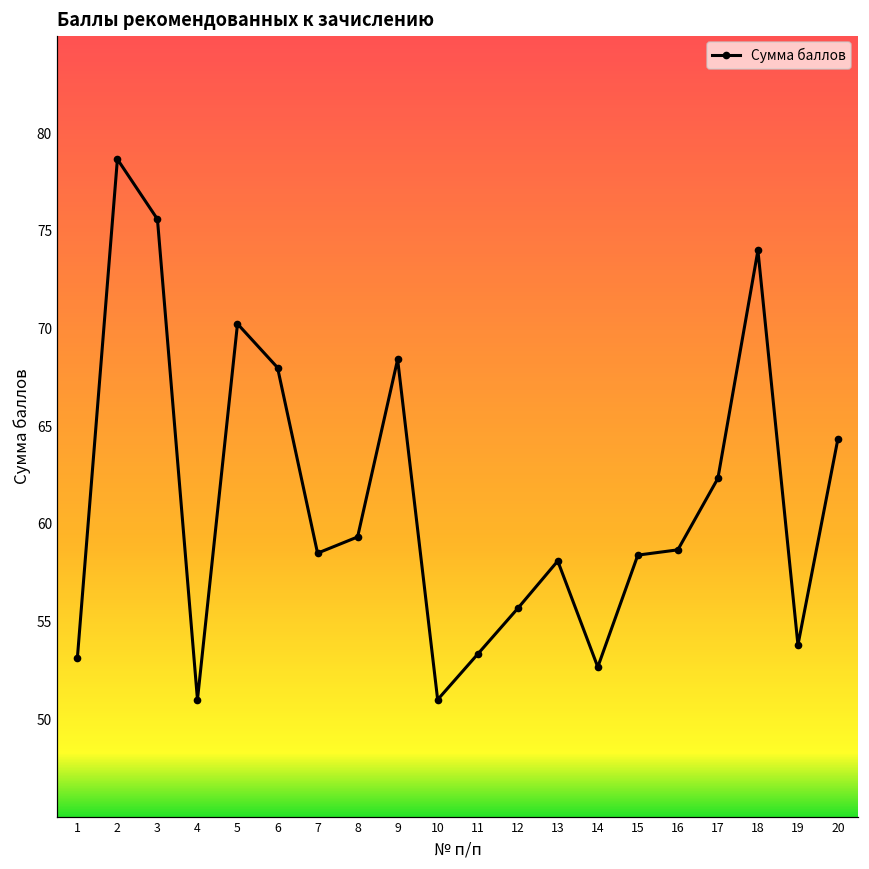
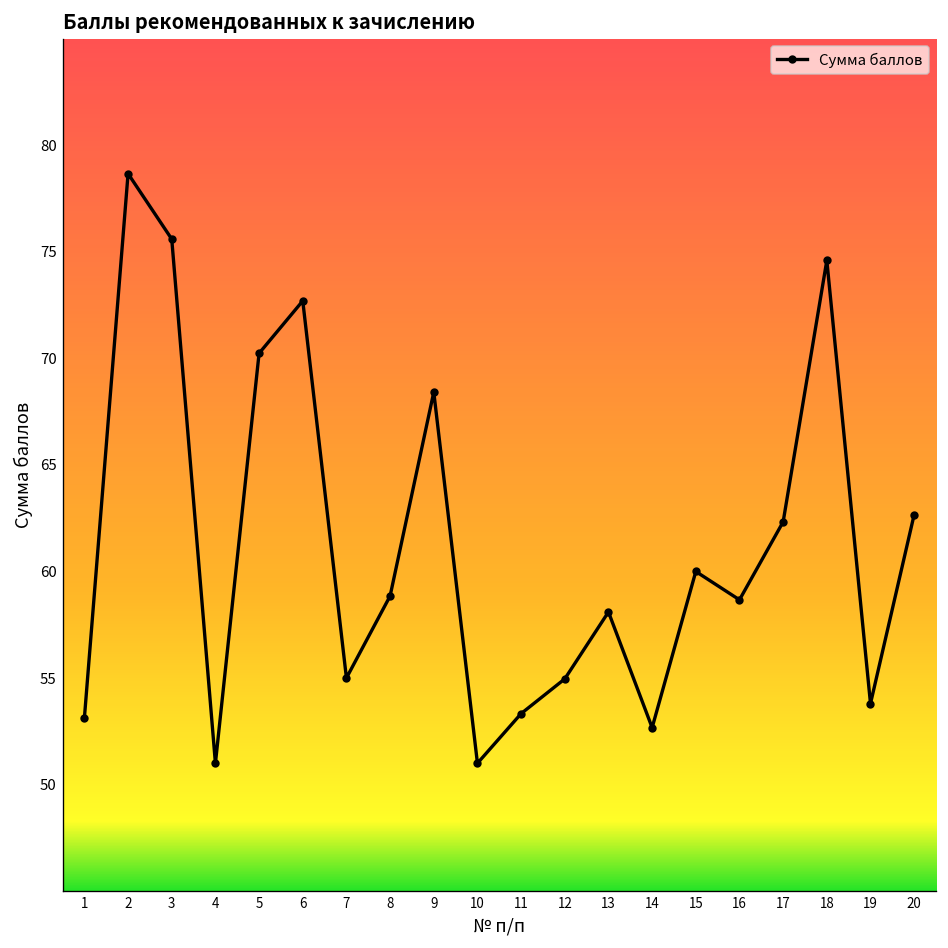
6: 68.0 -> 72.7
7: 58.5 -> 55.0
8: 59.3 -> 58.9
12: 55.7 -> 55.0
15: 58.4 -> 60.0
18: 74.0 -> 74.6
20: 64.4 -> 62.7
